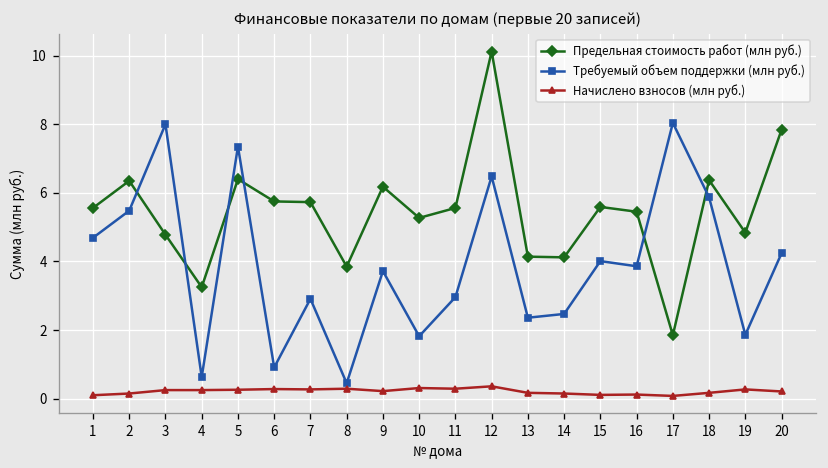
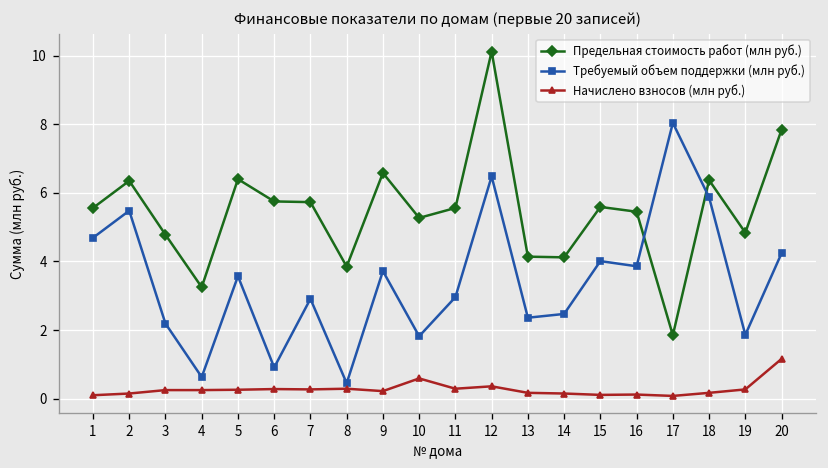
Требуемый объем поддержки (млн руб.), 3: 8.0 -> 2.2
Требуемый объем поддержки (млн руб.), 5: 7.4 -> 3.6
Предельная стоимость работ (млн руб.), 9: 6.2 -> 6.6
Начислено взносов (млн руб.), 10: 0.3 -> 0.6
Начислено взносов (млн руб.), 20: 0.2 -> 1.2
